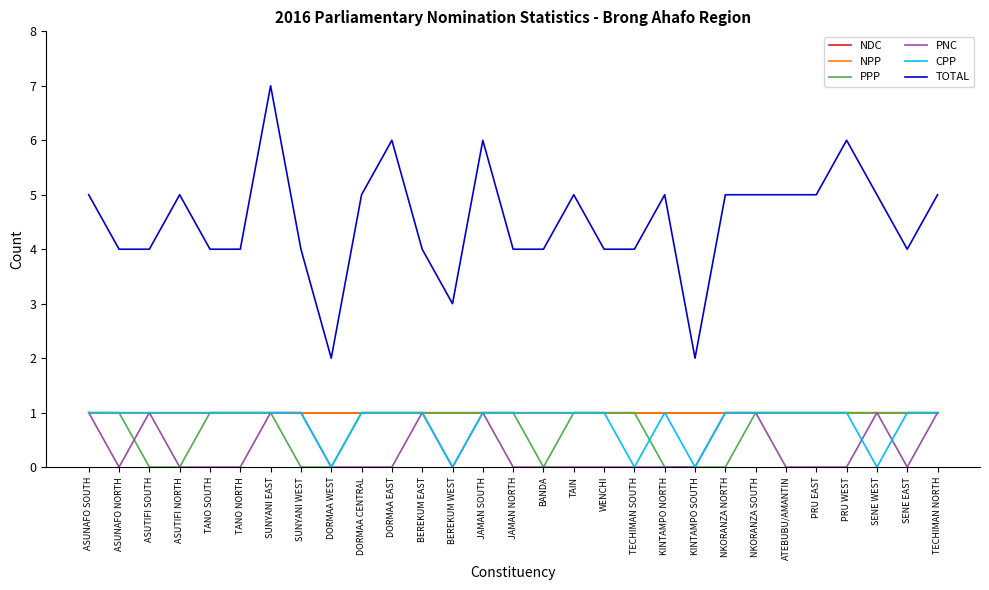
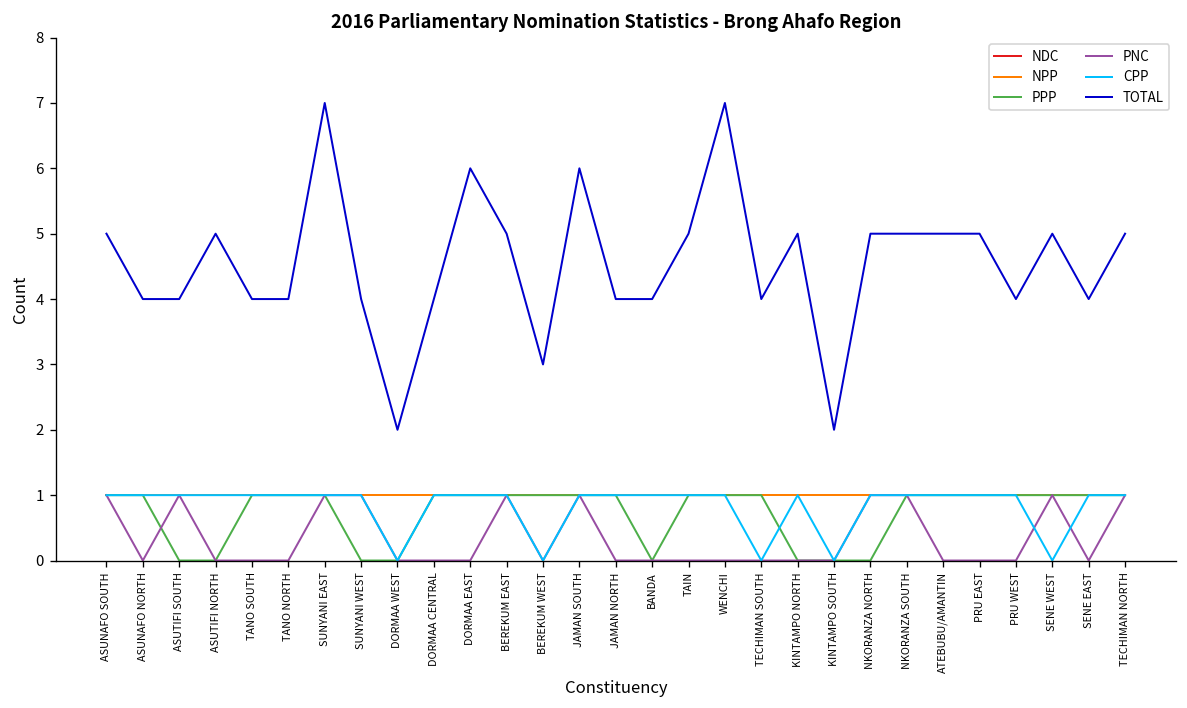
TOTAL, DORMAA CENTRAL: 5 -> 4
TOTAL, BEREKUM EAST: 4 -> 5
TOTAL, WENCHI: 4 -> 7
TOTAL, PRU WEST: 6 -> 4
